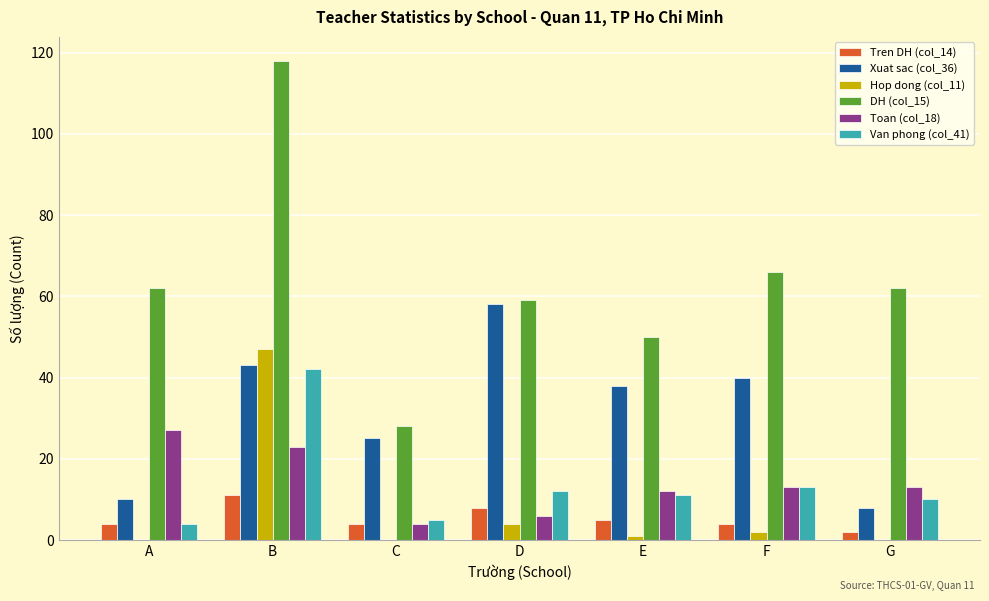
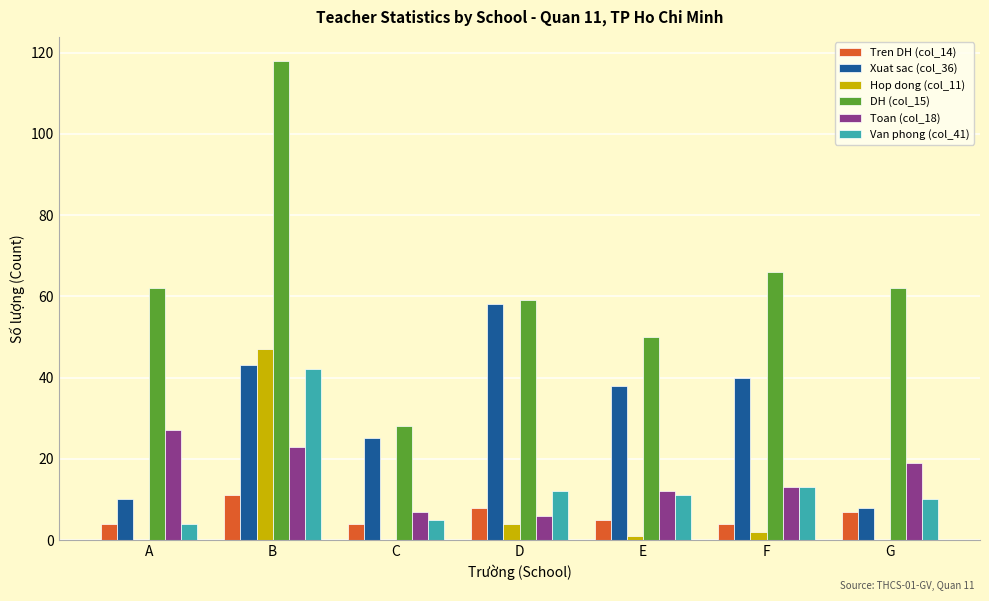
Toan (col_18), C: 4 -> 7
Tren DH (col_14), G: 2 -> 7
Toan (col_18), G: 13 -> 19
